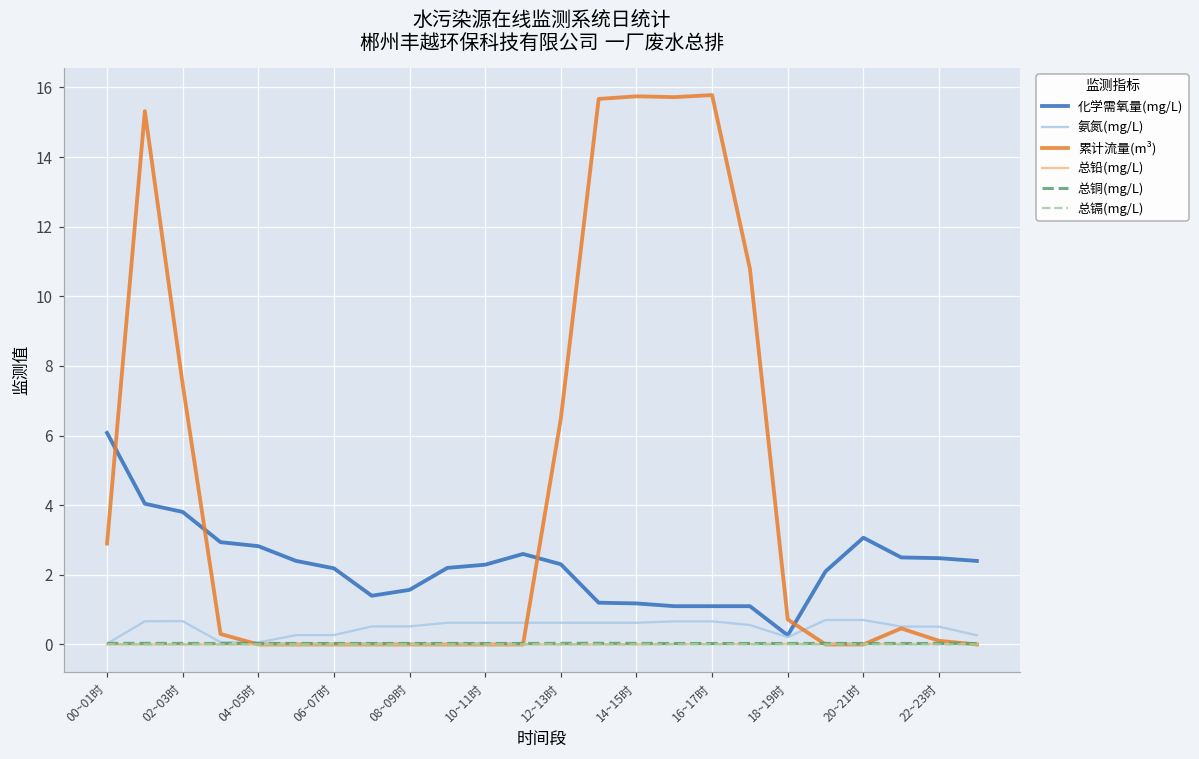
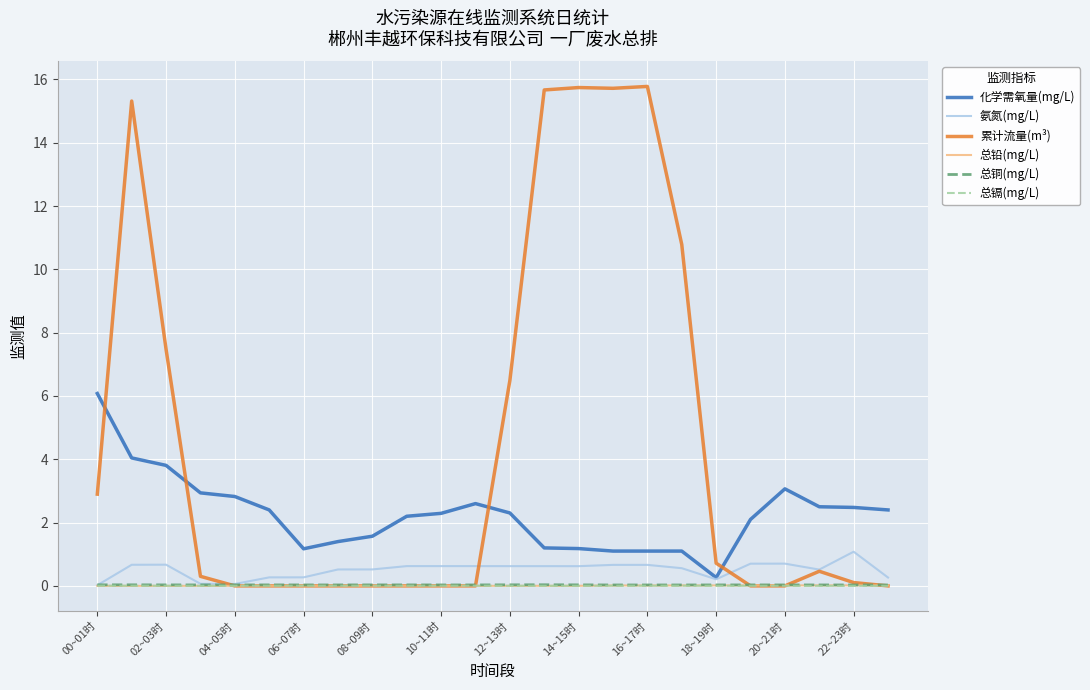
化学需氧量(mg/L), 06~07时: 2.2 -> 1.2
氨氮(mg/L), 22~23时: 0.5 -> 1.1
